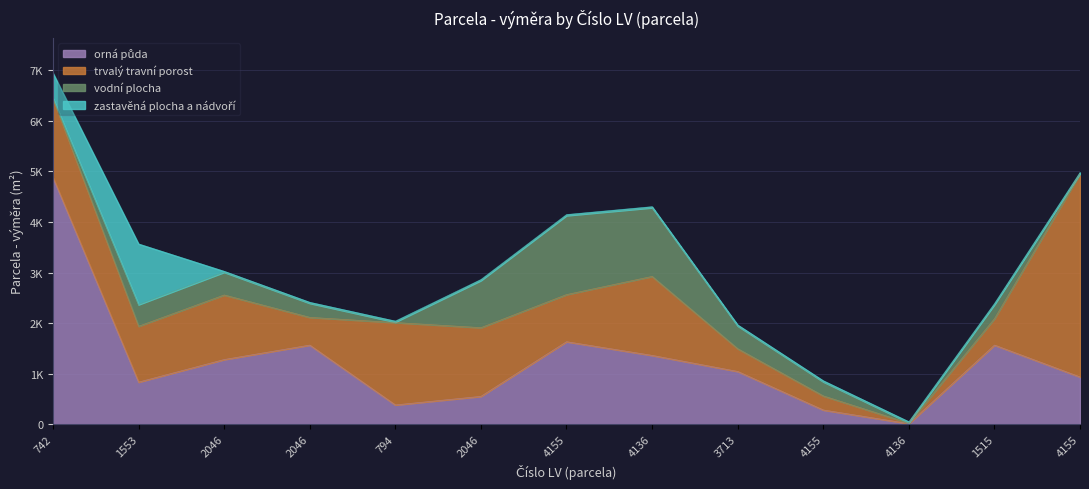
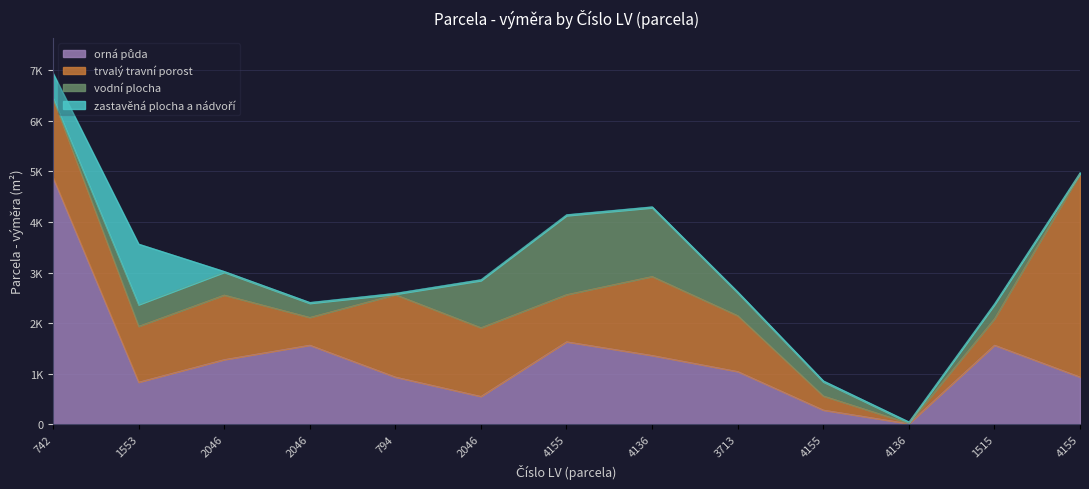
orná půda, 794: 400 -> 900
trvalý travní porost, 3713: 500 -> 1100
